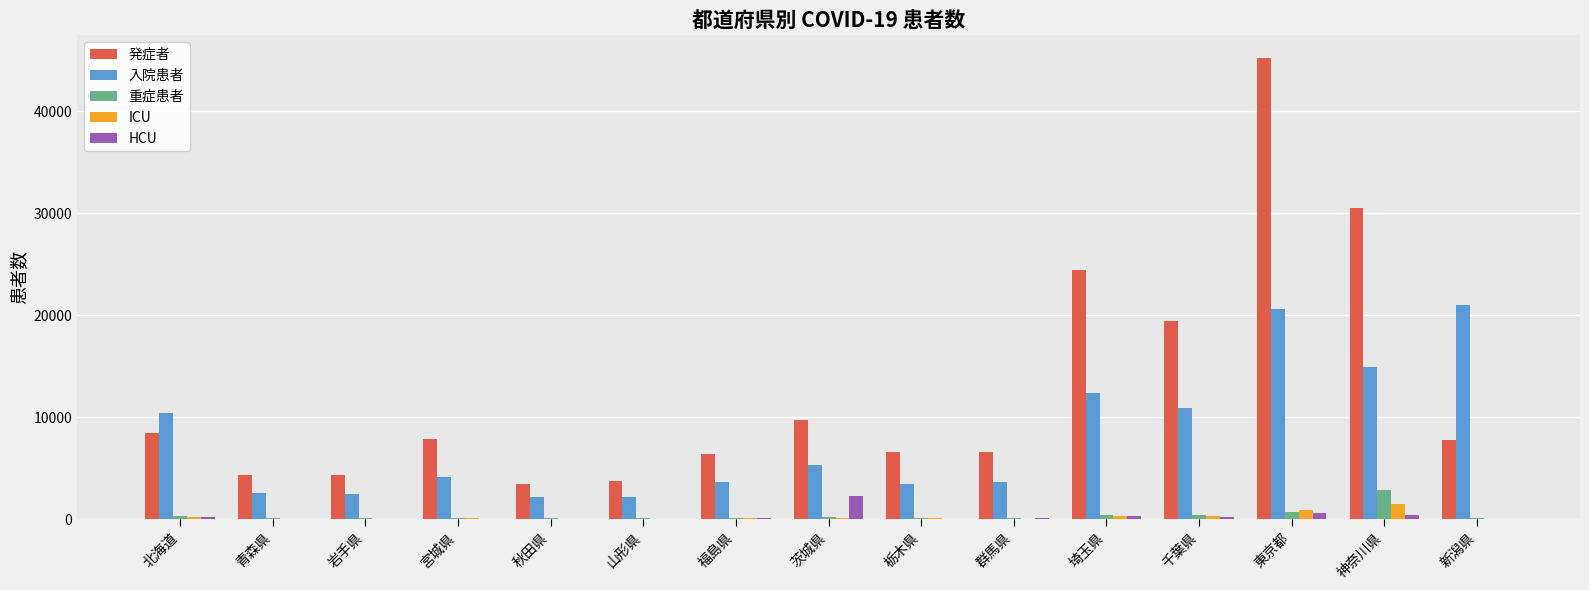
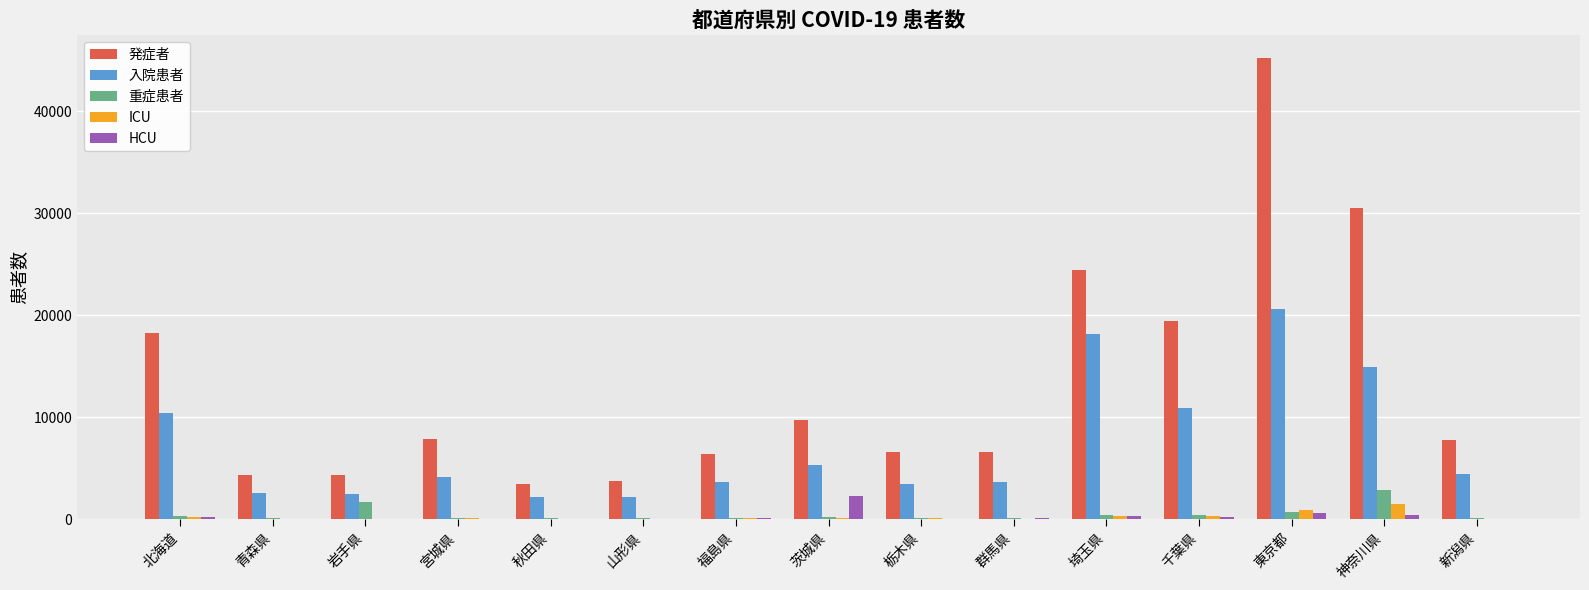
発症者, 北海道: 8500 -> 18200
重症患者, 岩手県: 100 -> 1700
入院患者, 埼玉県: 12400 -> 18200
入院患者, 新潟県: 21000 -> 4500
